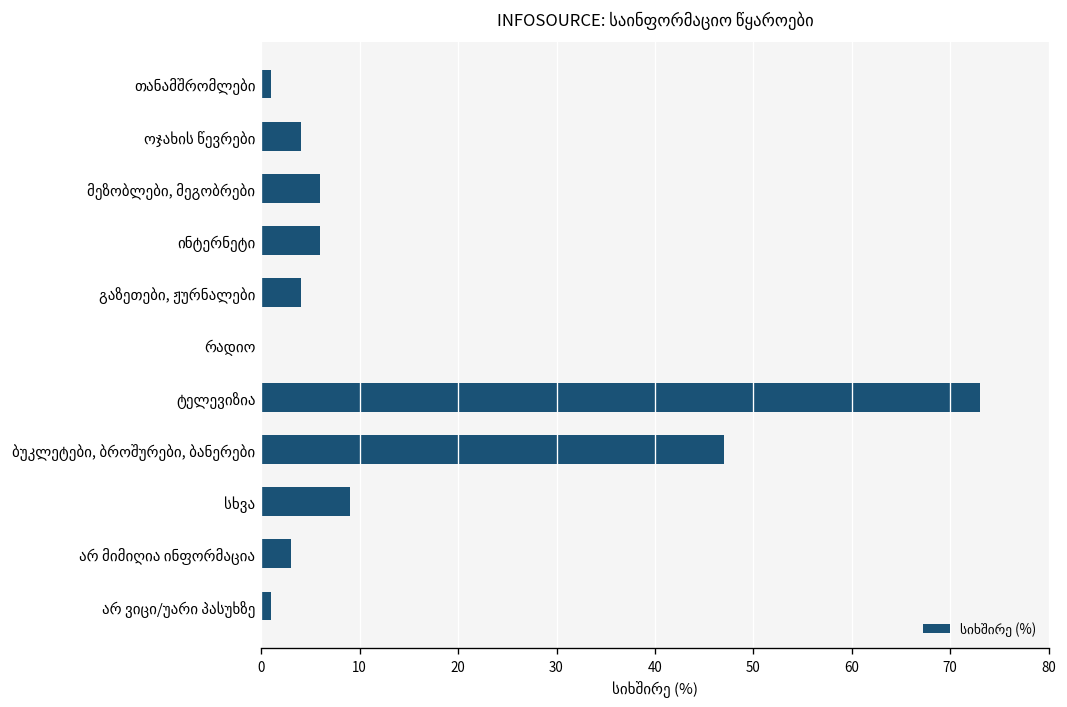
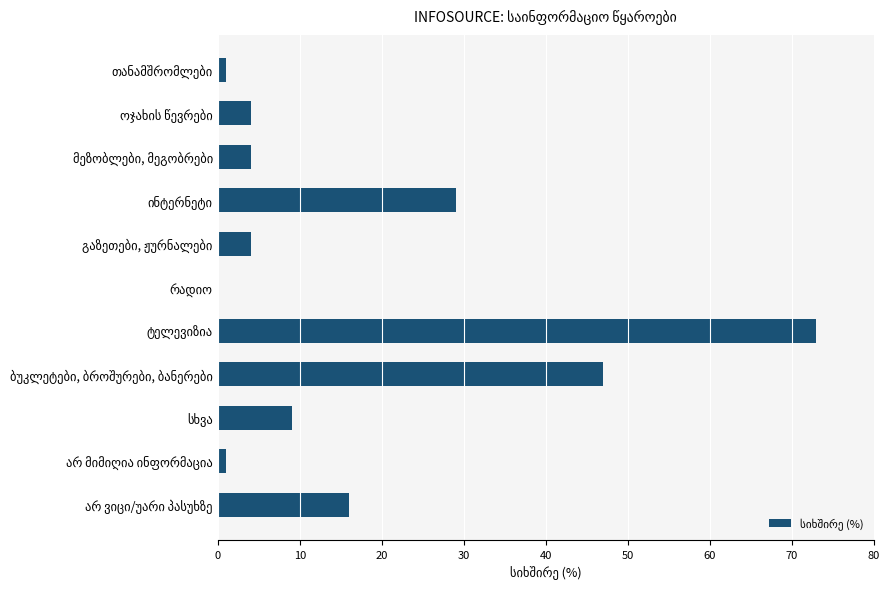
მეზობლები, მეგობრები: 6 -> 4
ინტერნეტი: 6 -> 29
არ მიმიღია ინფორმაცია: 3 -> 1
არ ვიცი/უარი პასუხზე: 1 -> 16
